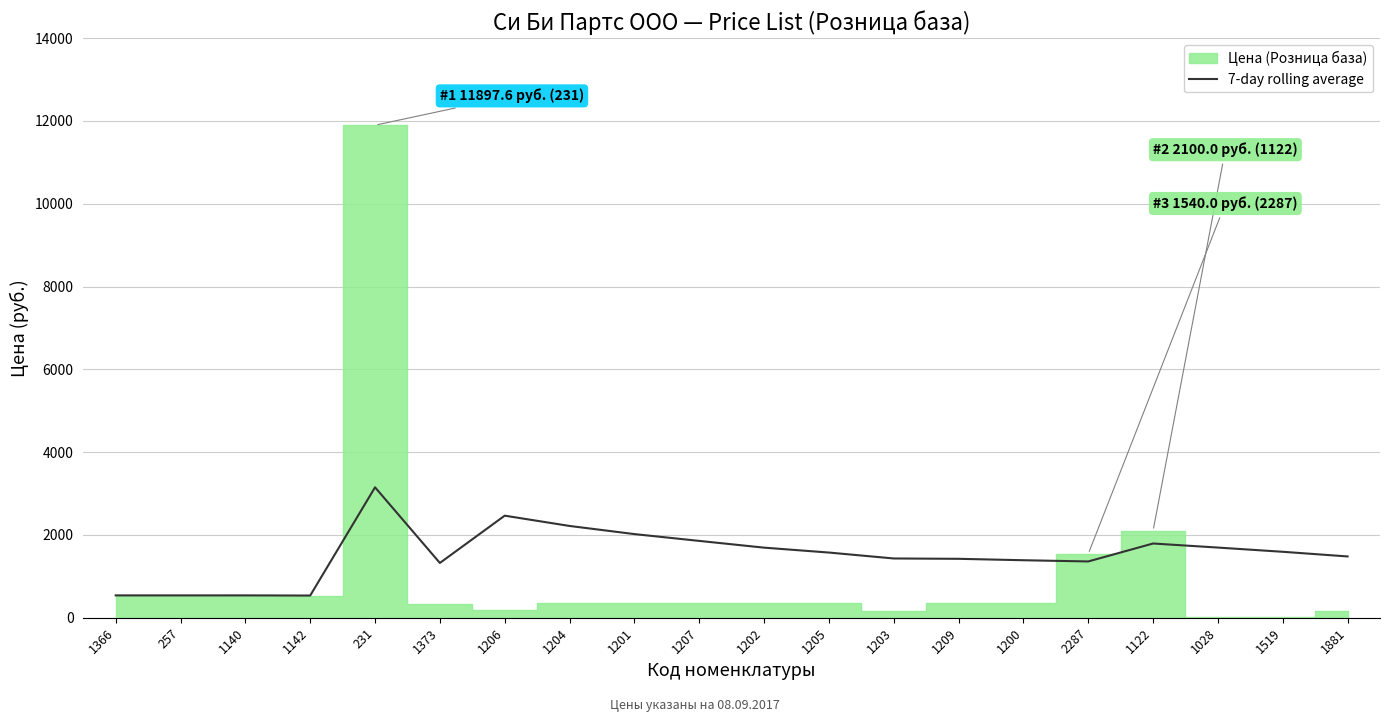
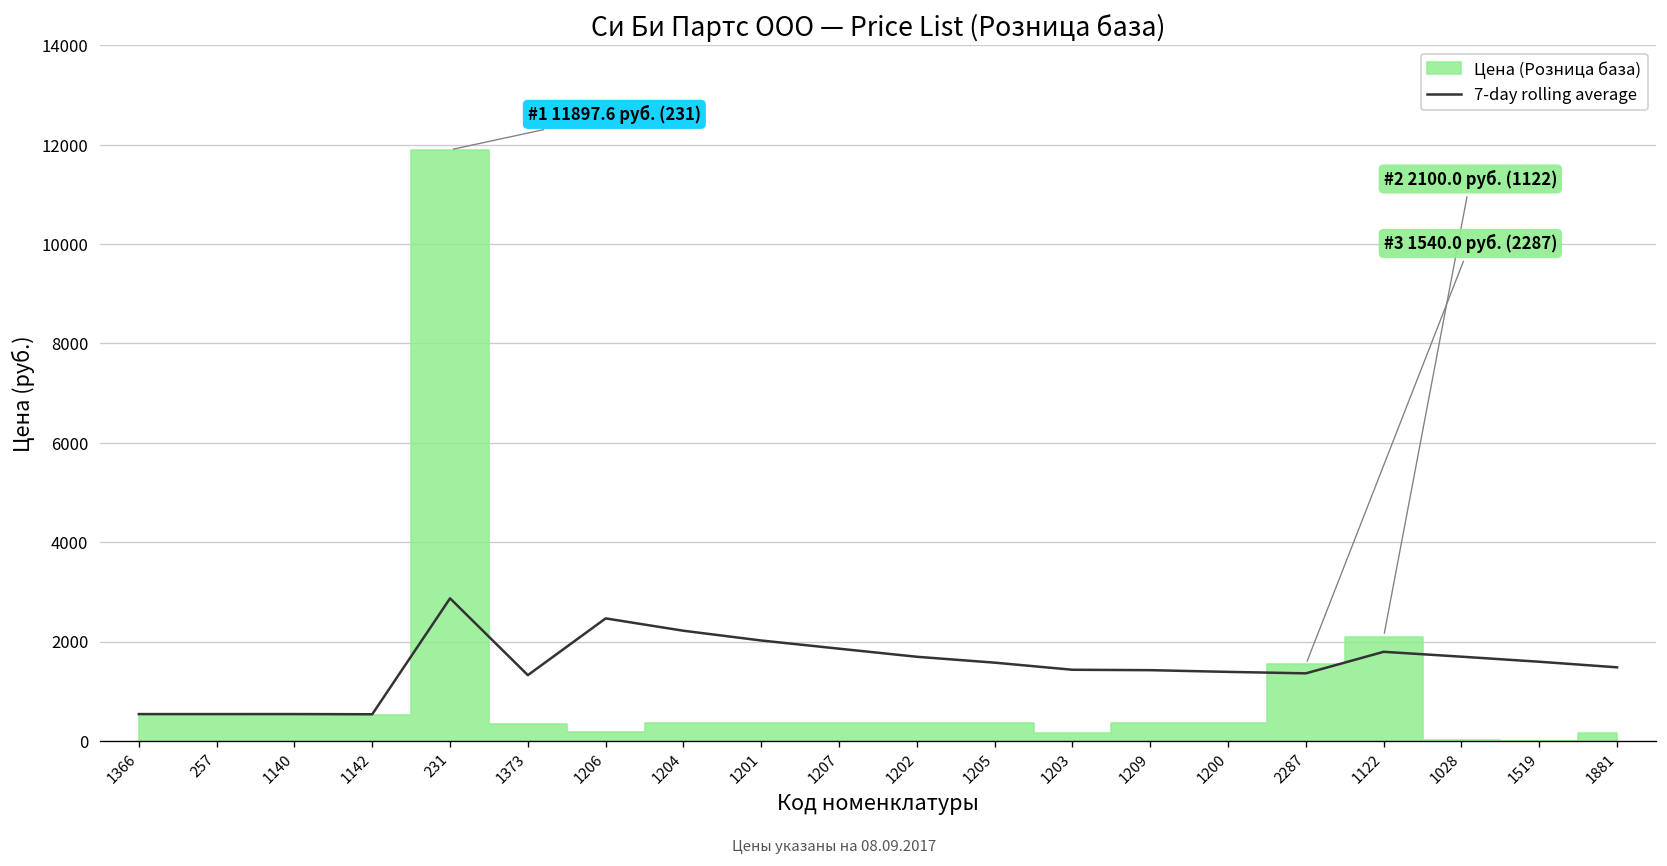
7-day rolling average, 231: 3200 -> 2900
